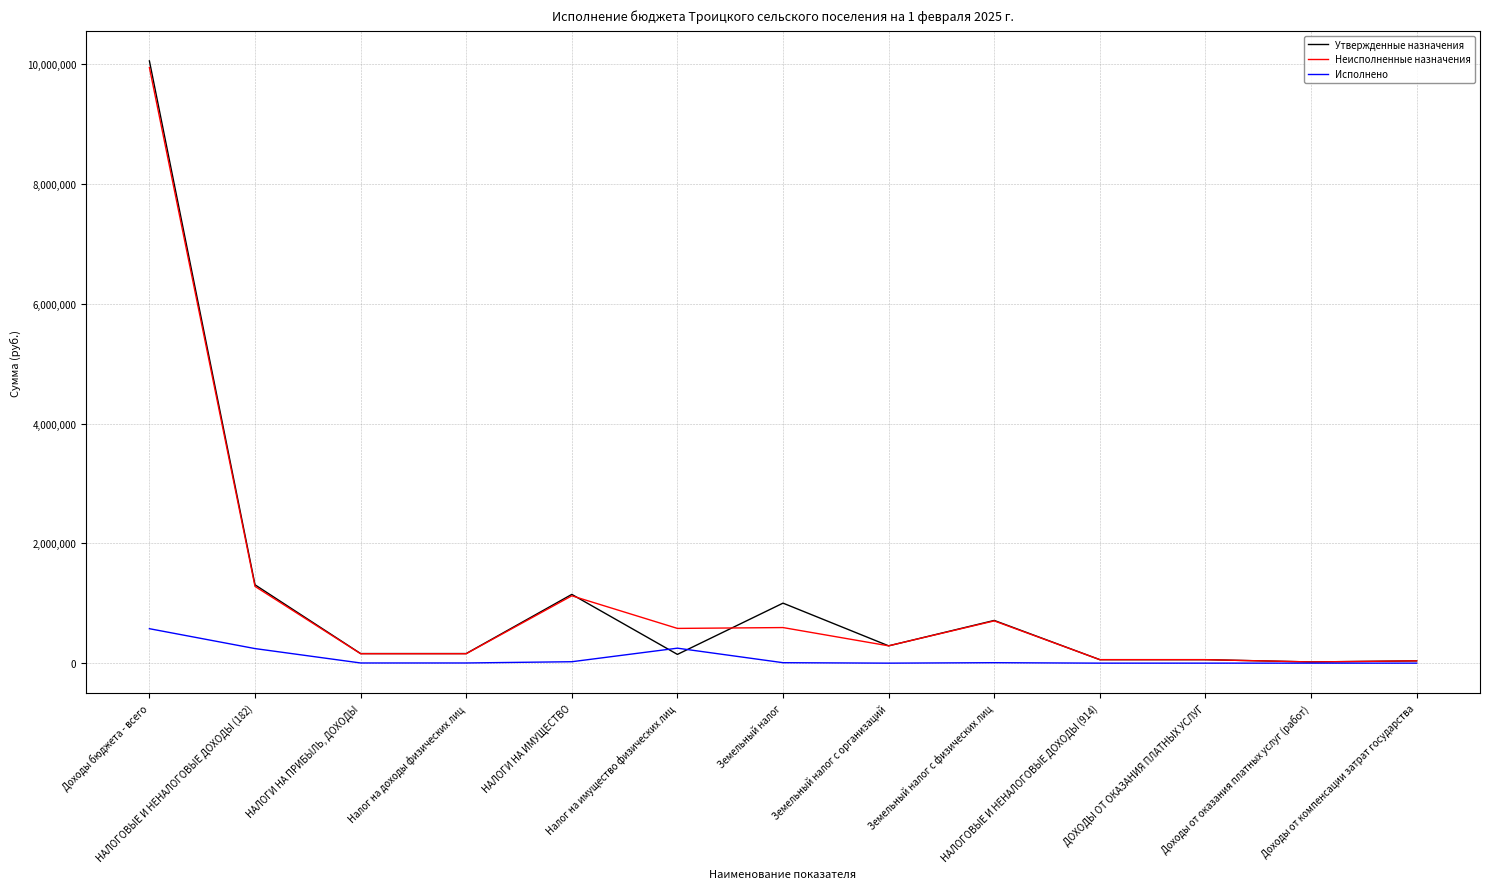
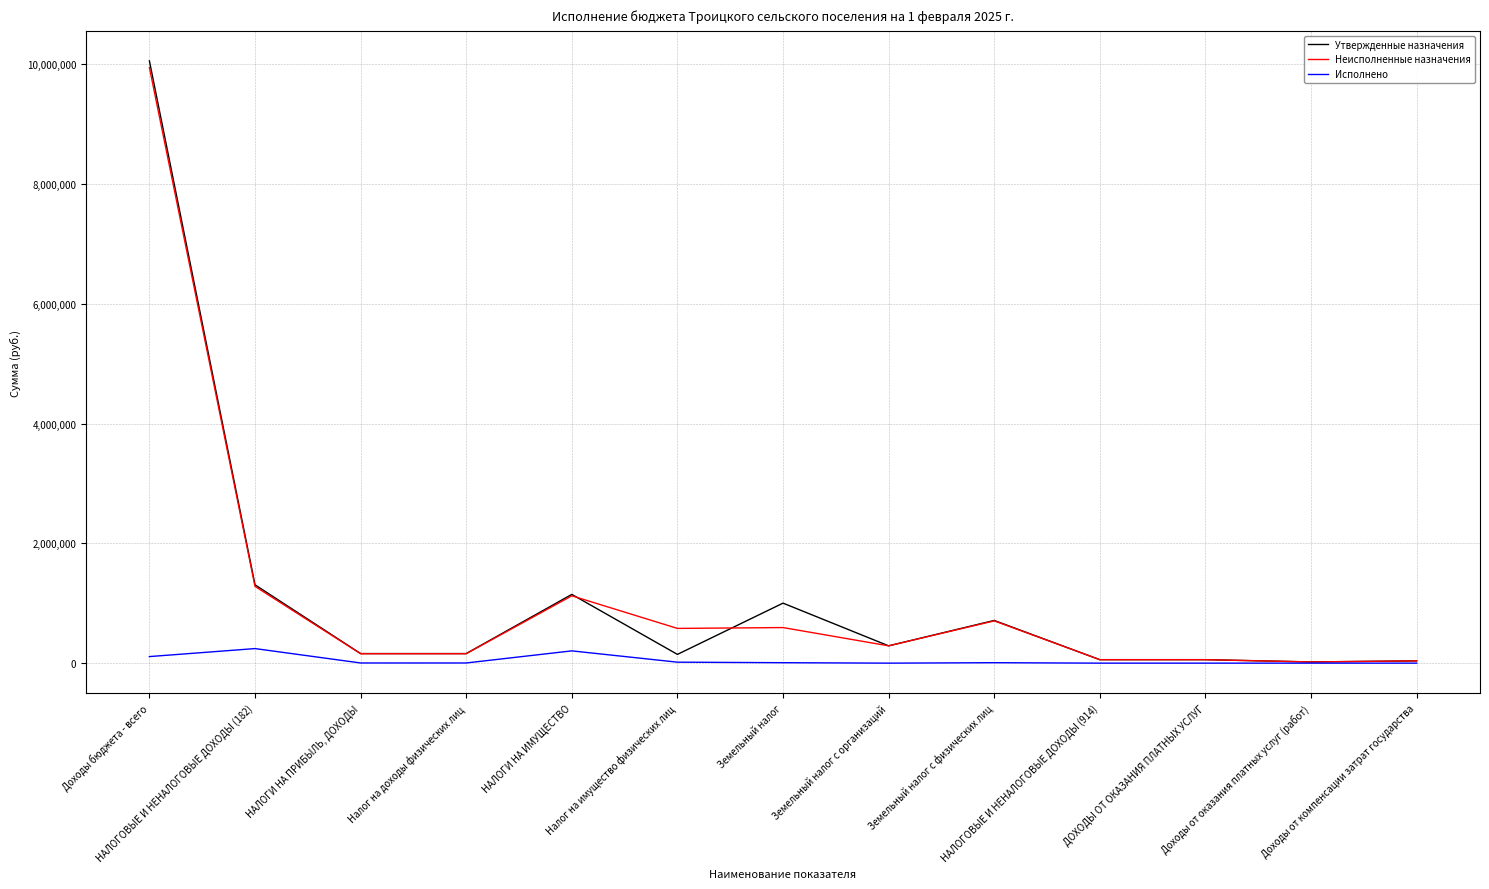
Исполнено, Доходы бюджета - всего: 600,000 -> 100,000
Исполнено, НАЛОГИ НА ИМУЩЕСТВО: 0 -> 200,000
Исполнено, Налог на имущество физических лиц: 200,000 -> 0
